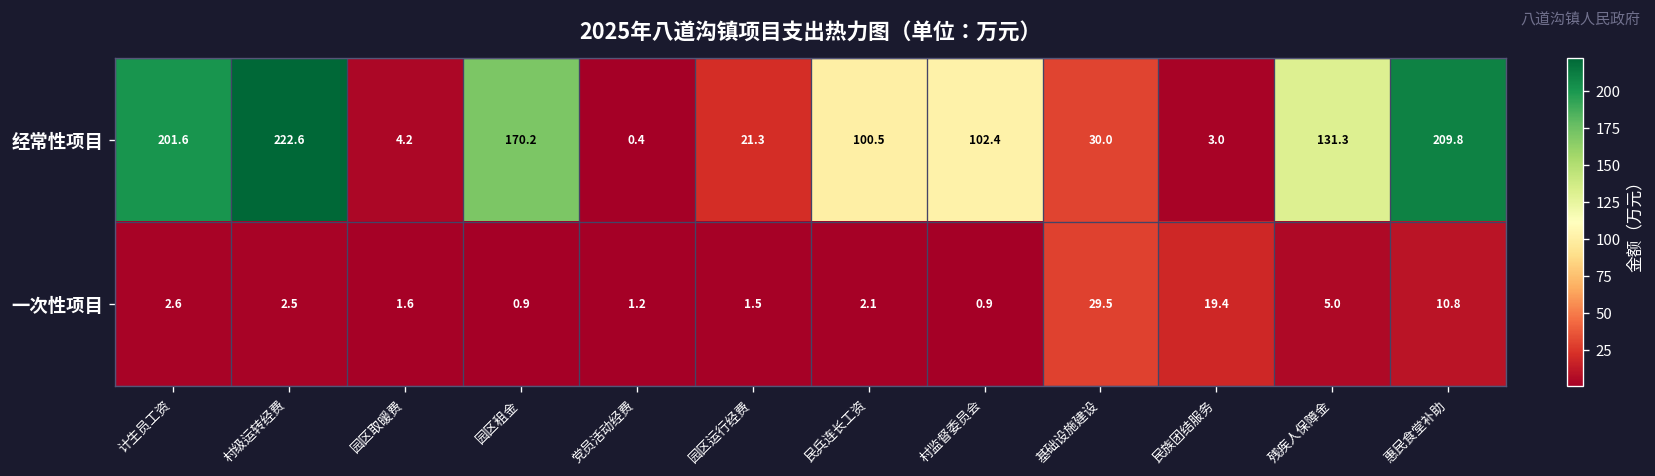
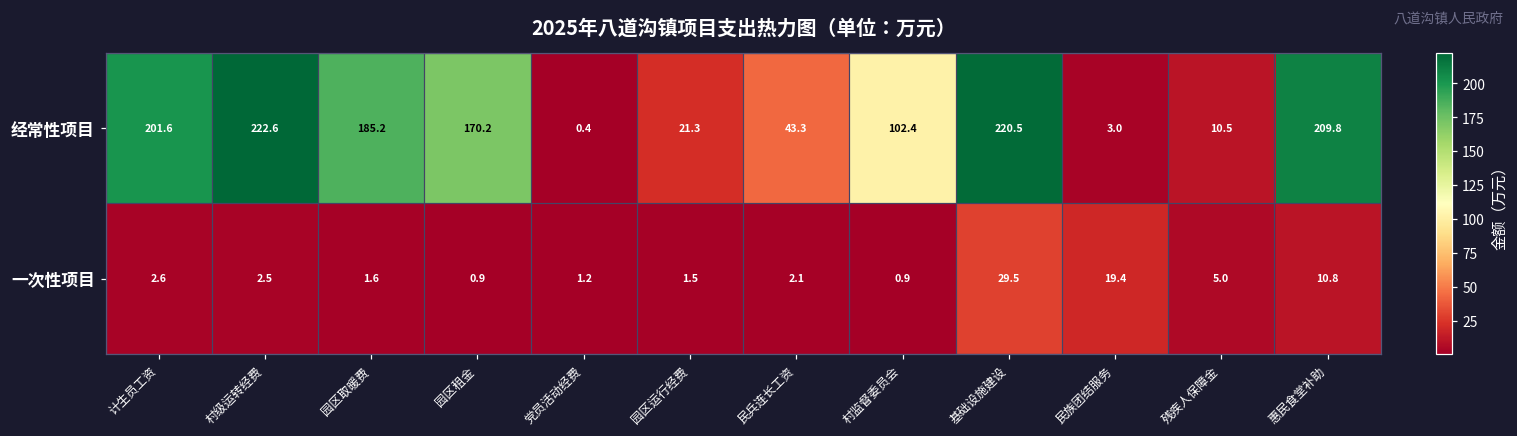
经常性项目, 园区取暖费: 4.2 -> 185.2
经常性项目, 民兵连长工资: 100.5 -> 43.3
经常性项目, 基础设施建设: 30.0 -> 220.5
经常性项目, 残疾人保障金: 131.3 -> 10.5
